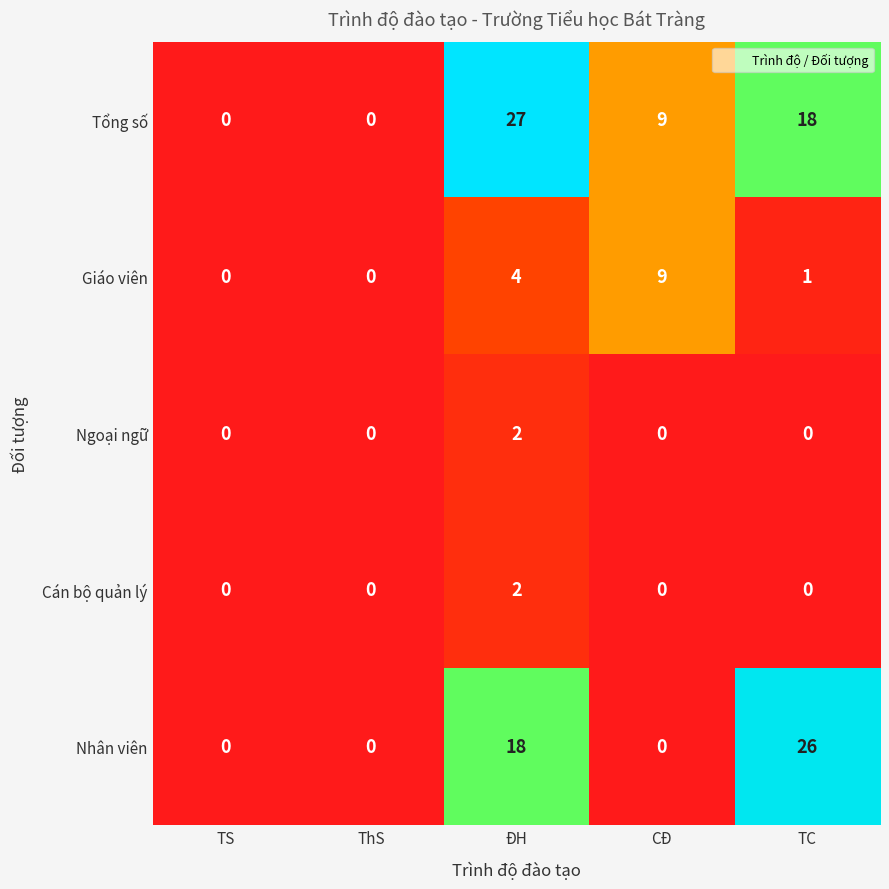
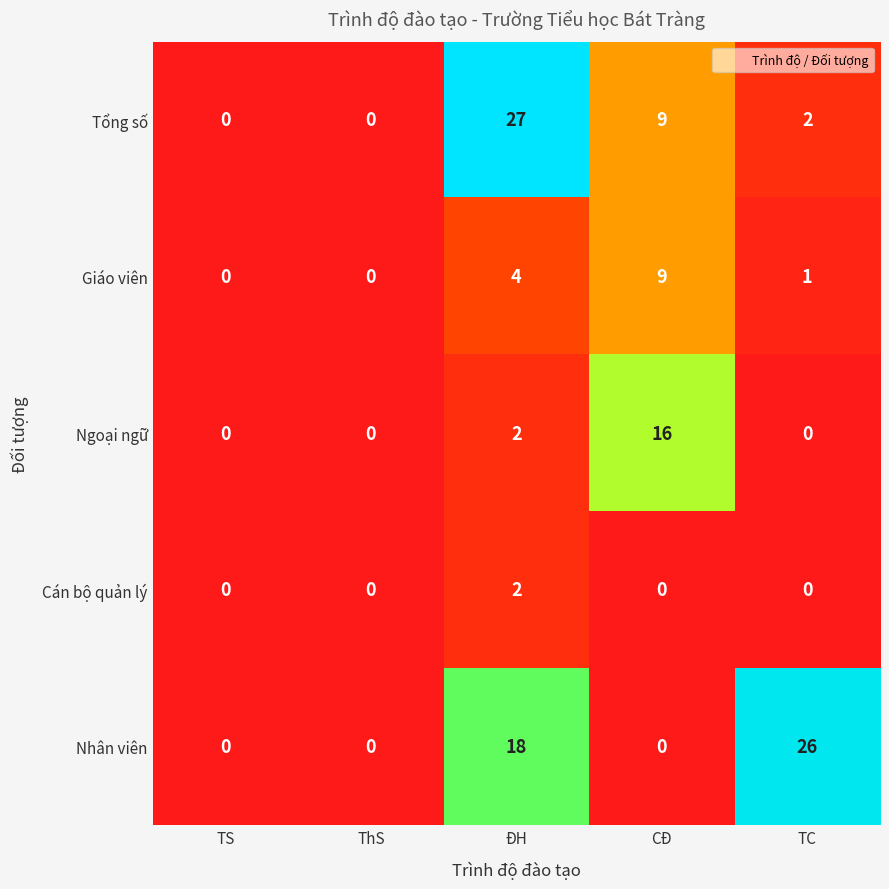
Tổng số, TC: 18 -> 2
Ngoại ngữ, CĐ: 0 -> 16
